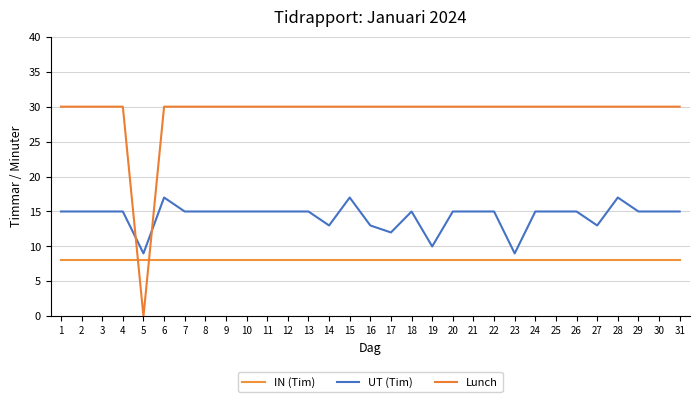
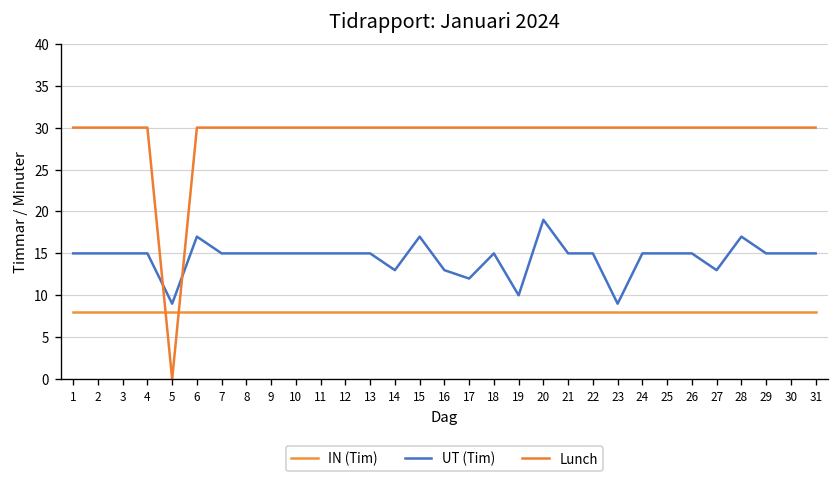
UT (Tim), 20: 15 -> 19
